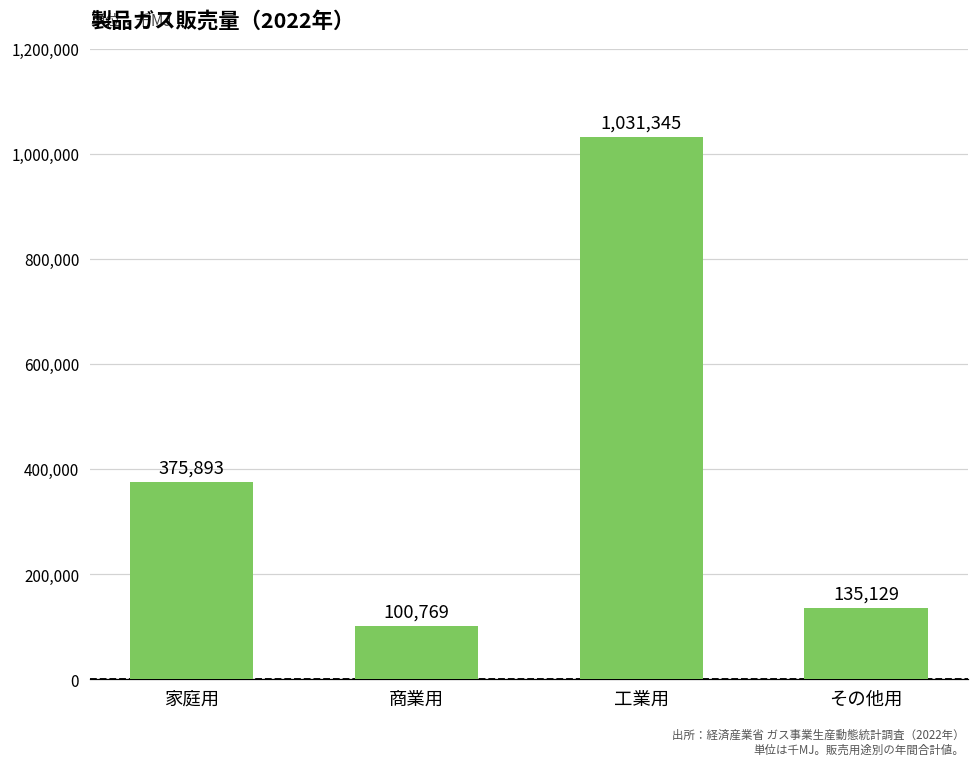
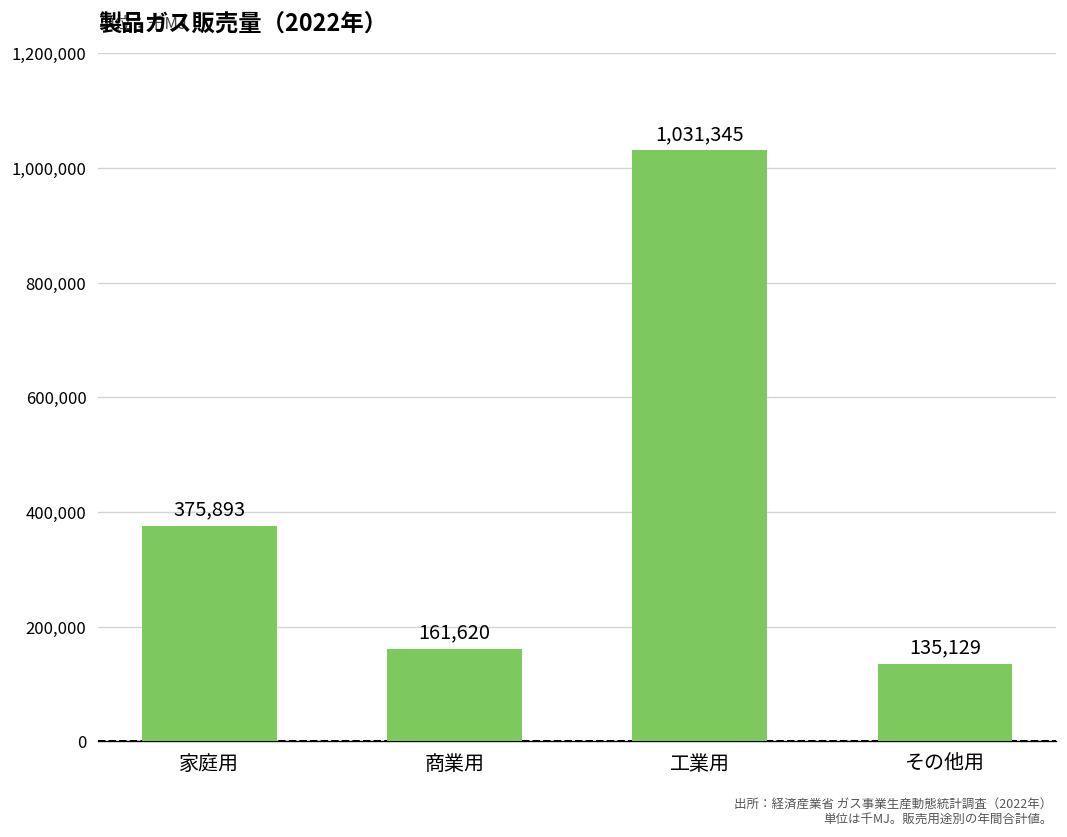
商業用: 100,769 -> 161,620
